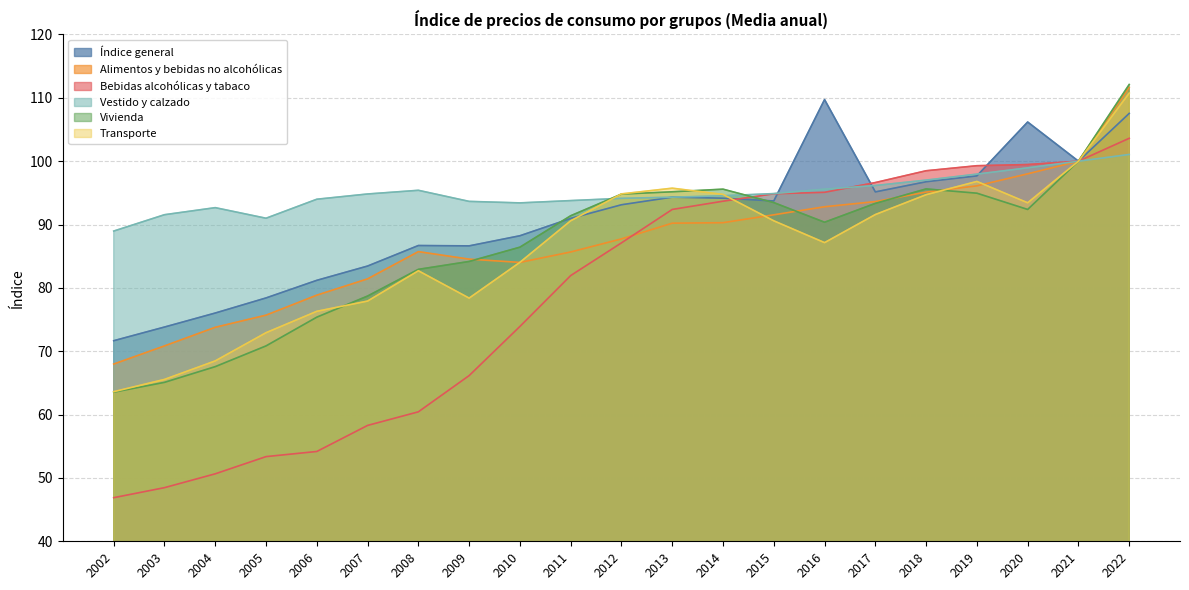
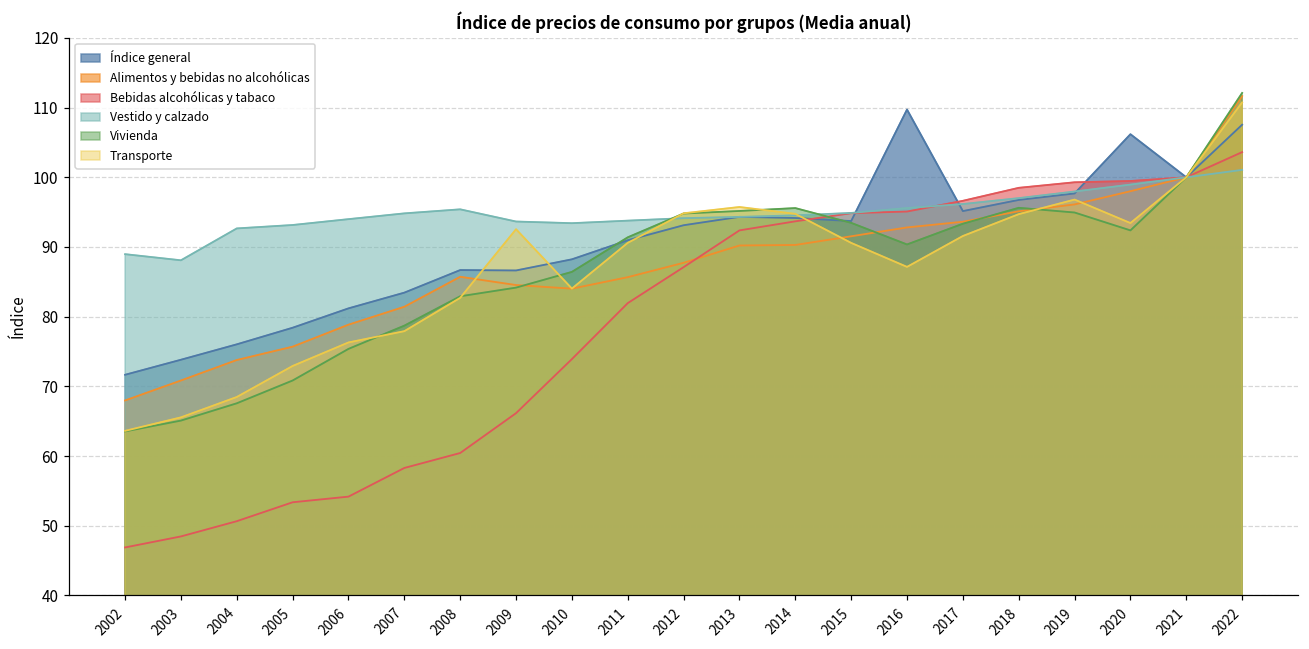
Vestido y calzado, 2003: 92 -> 88
Vestido y calzado, 2005: 91 -> 93
Transporte, 2009: 78 -> 93
